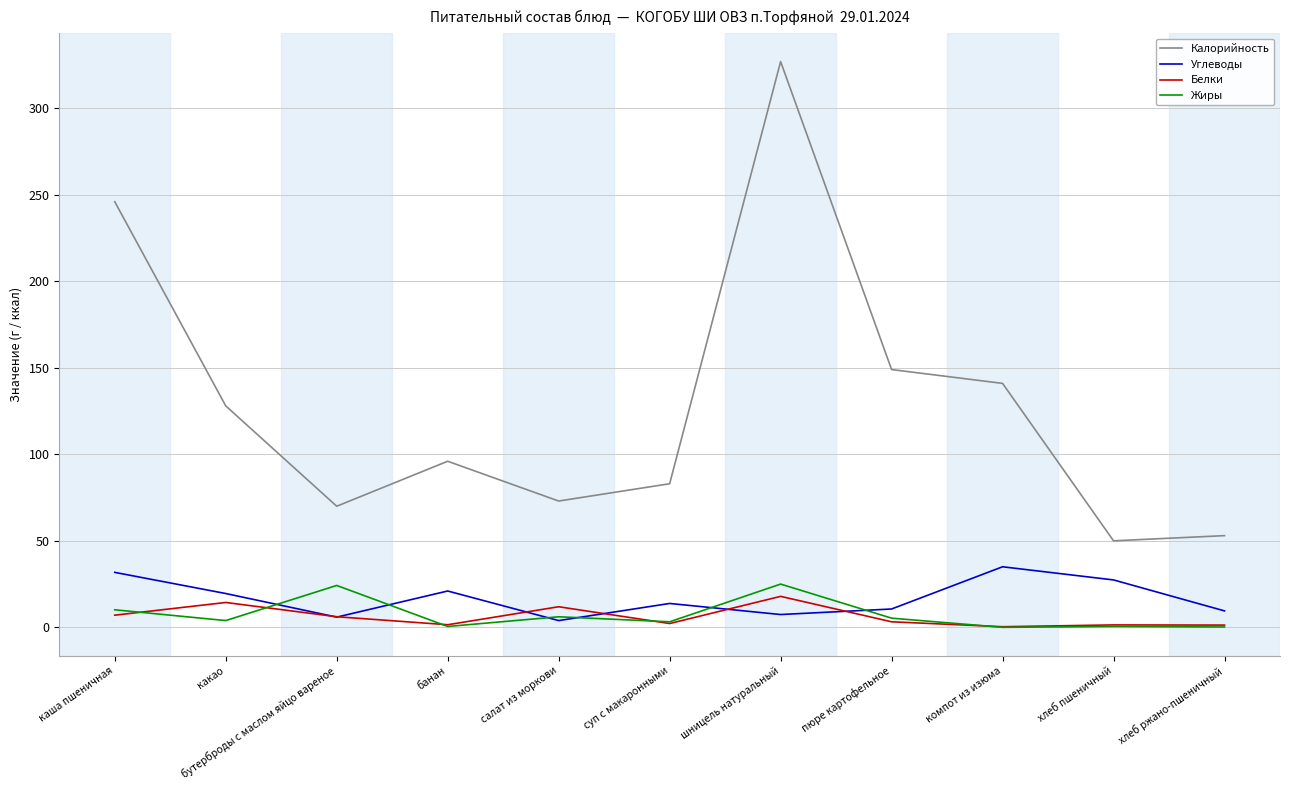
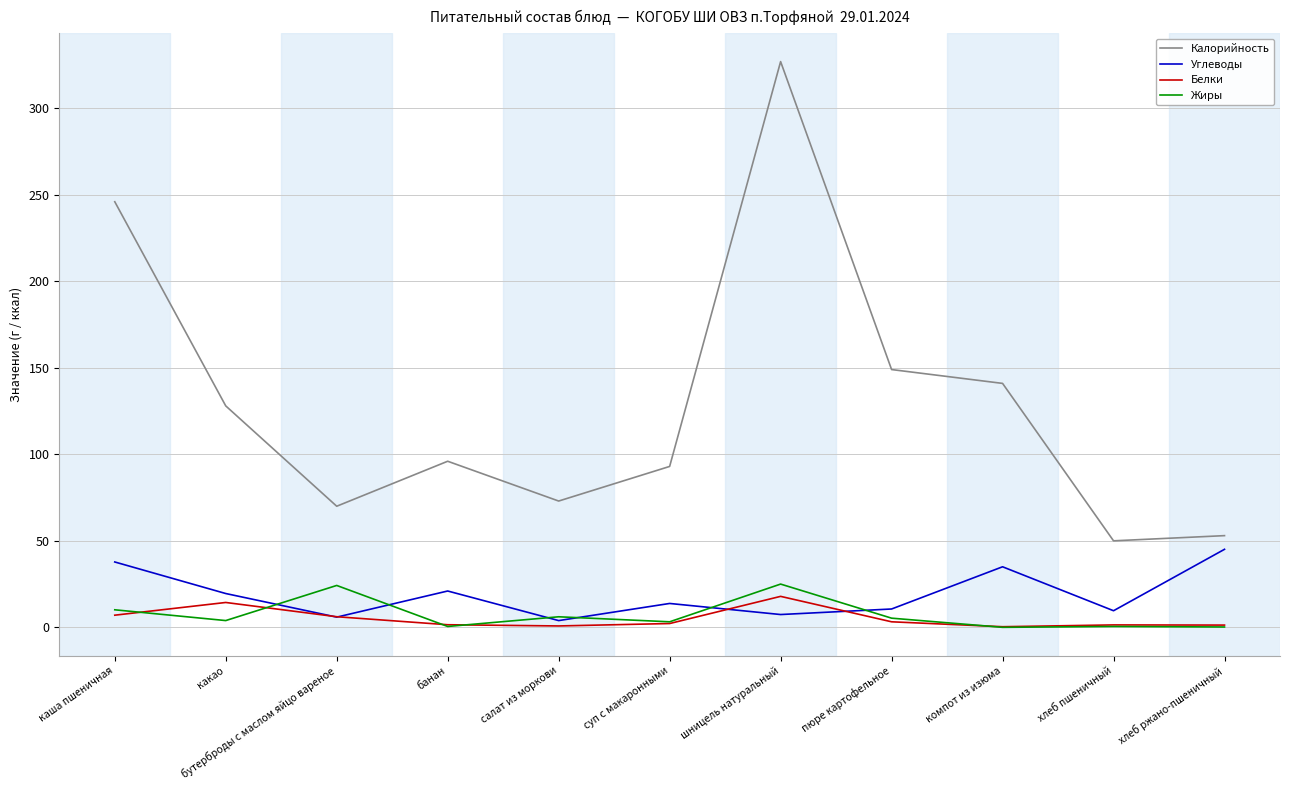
Углеводы, каша пшеничная: 32 -> 38
Белки, салат из моркови: 12 -> 1
Калорийность, суп с макаронными: 83 -> 93
Углеводы, хлеб пшеничный: 27 -> 10
Углеводы, хлеб ржано-пшеничный: 10 -> 45
